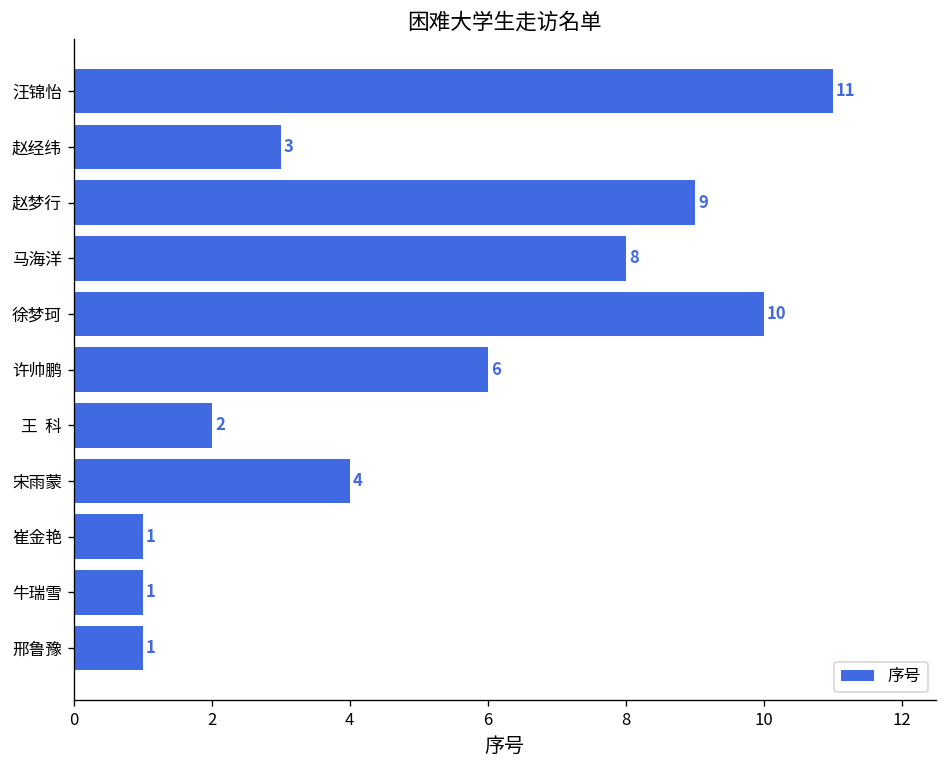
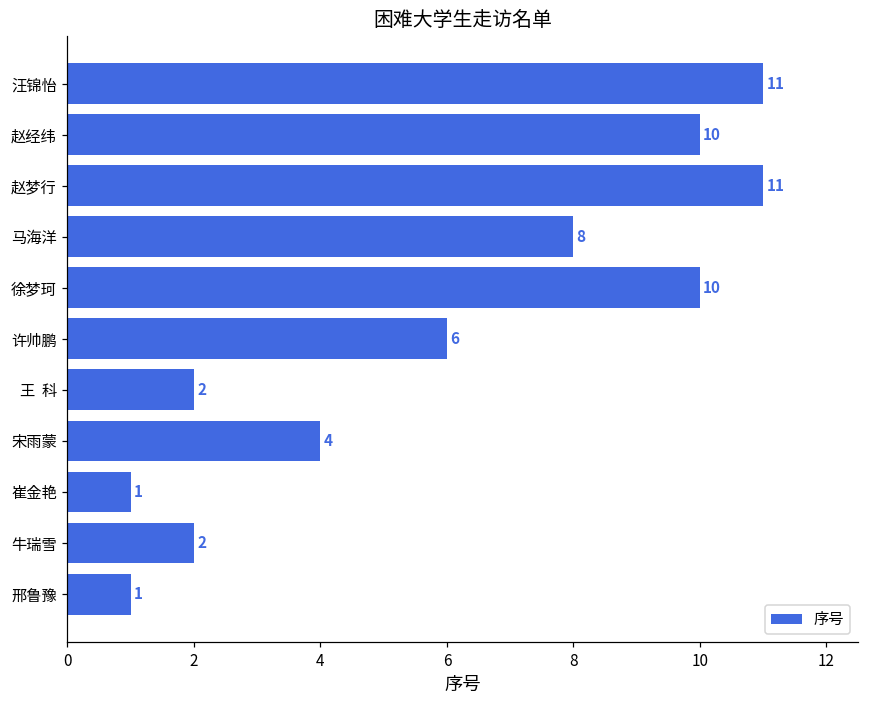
赵经纬: 3 -> 10
赵梦行: 9 -> 11
牛瑞雪: 1 -> 2
